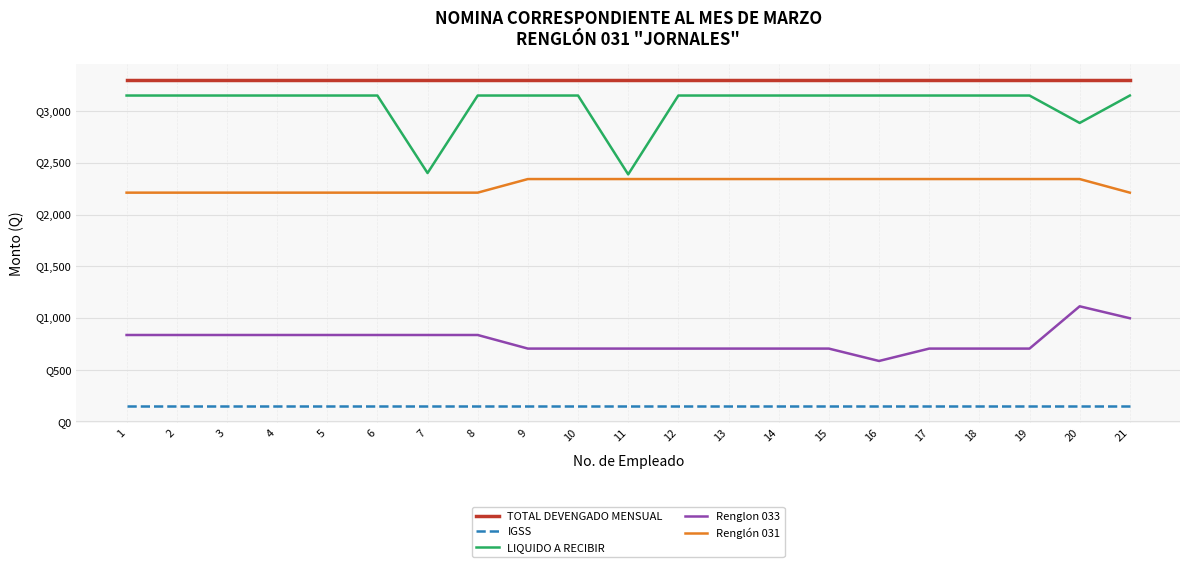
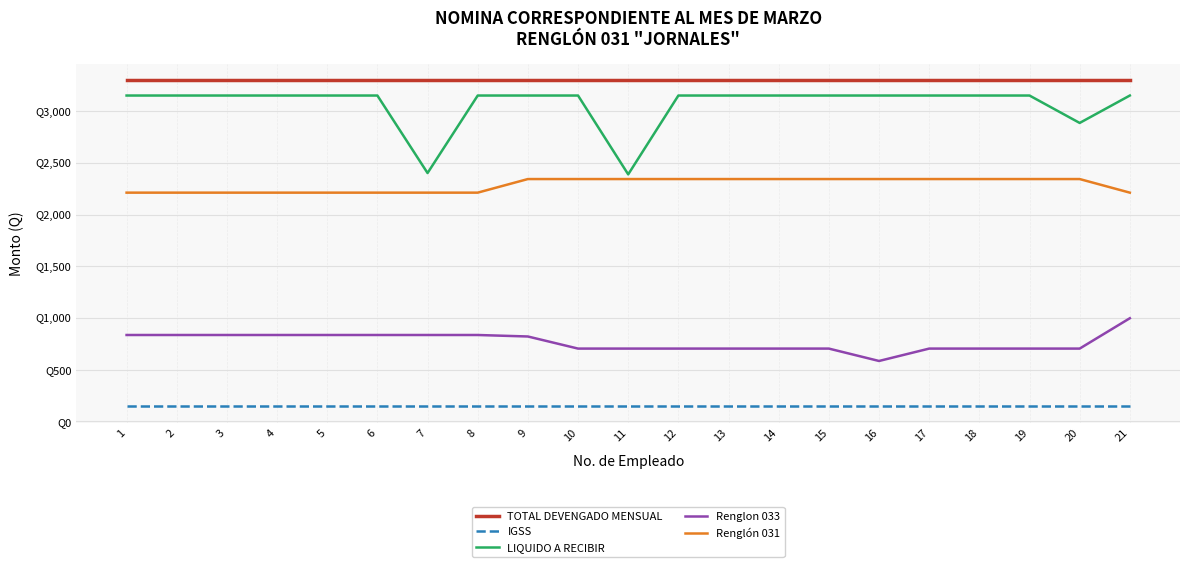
Renglon 033, 9: Q710 -> Q820
Renglon 033, 20: Q1,110 -> Q710
